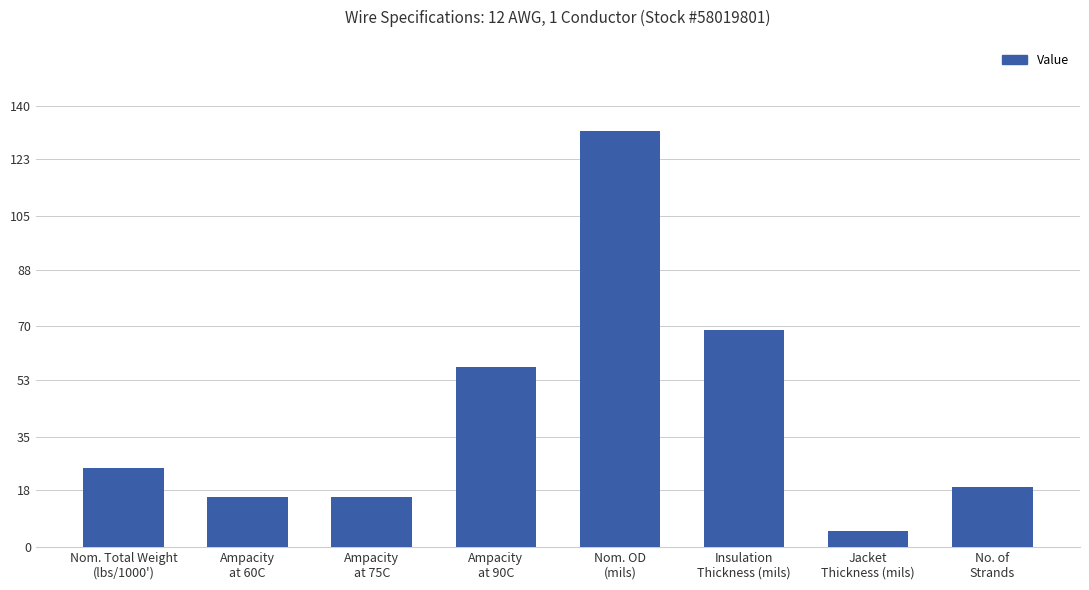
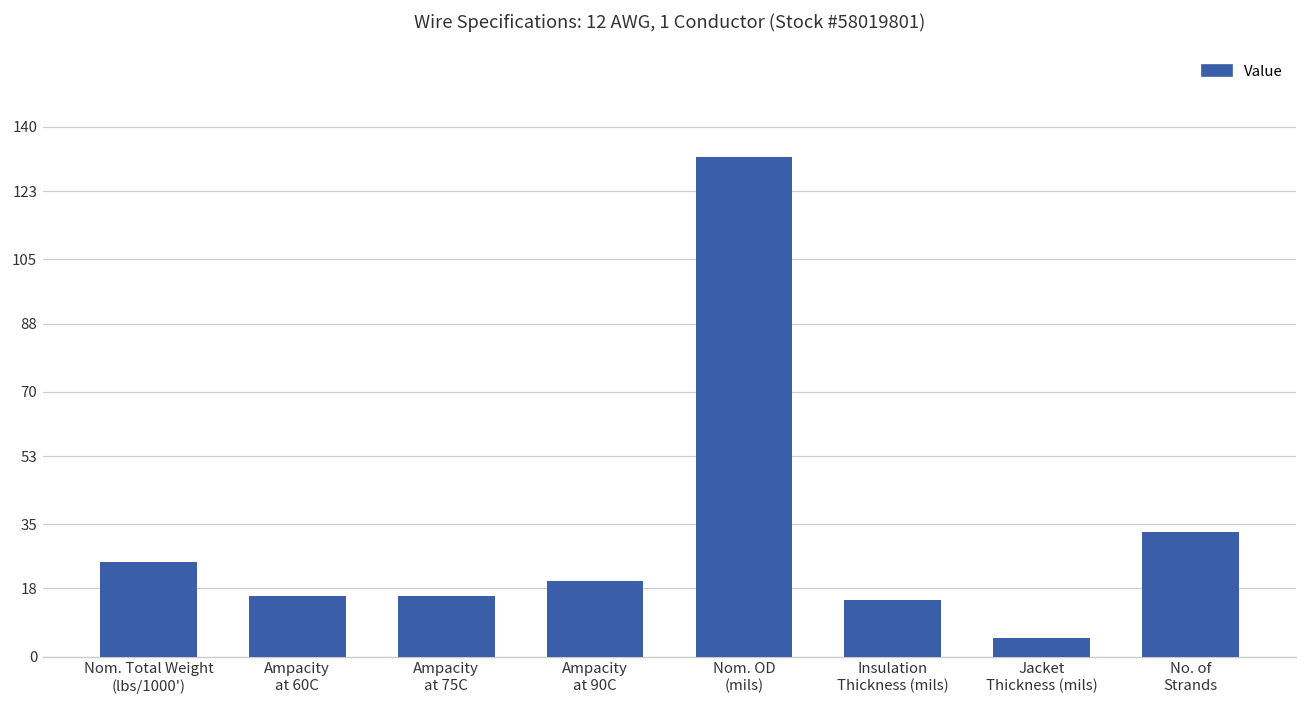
Ampacity at 90C: 57 -> 20
Insulation Thickness (mils): 69 -> 15
No. of Strands: 19 -> 33
